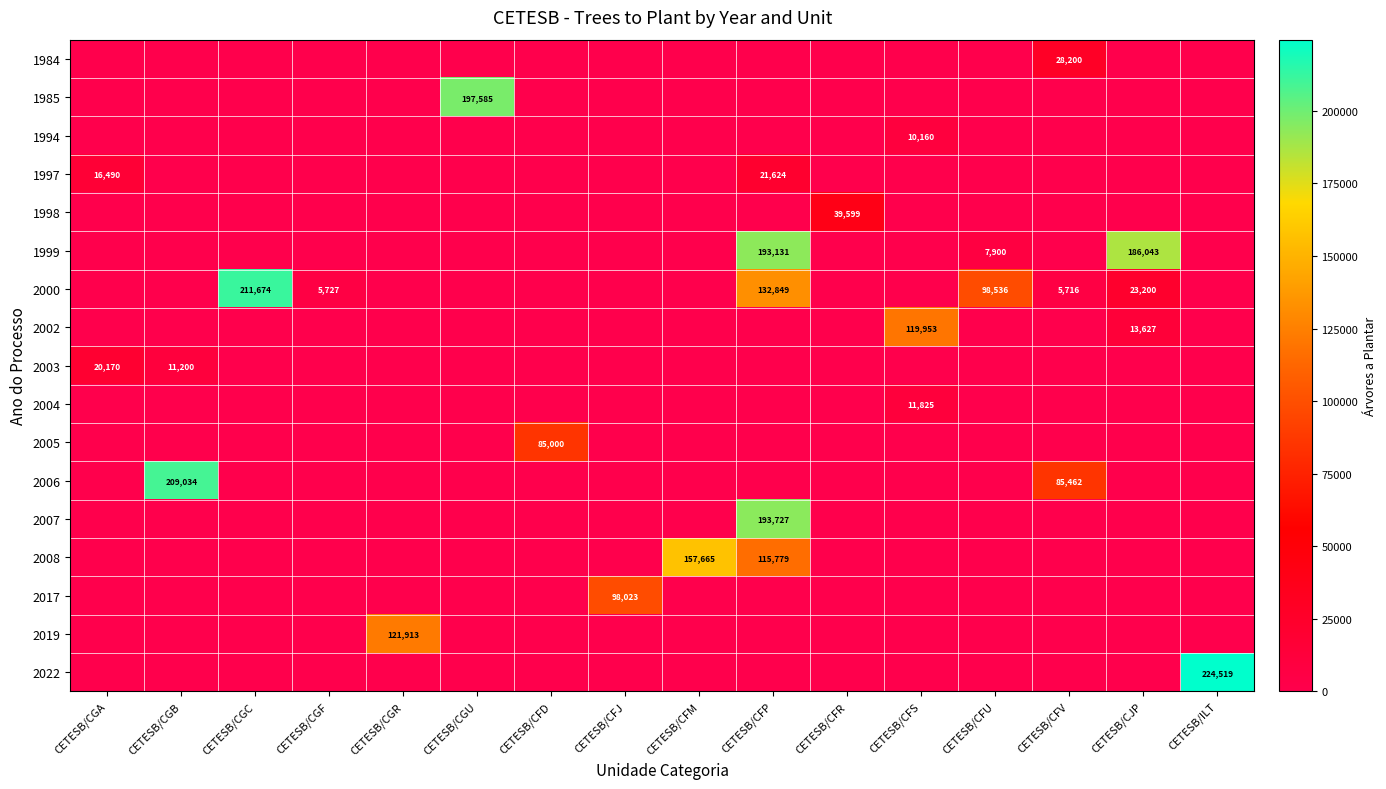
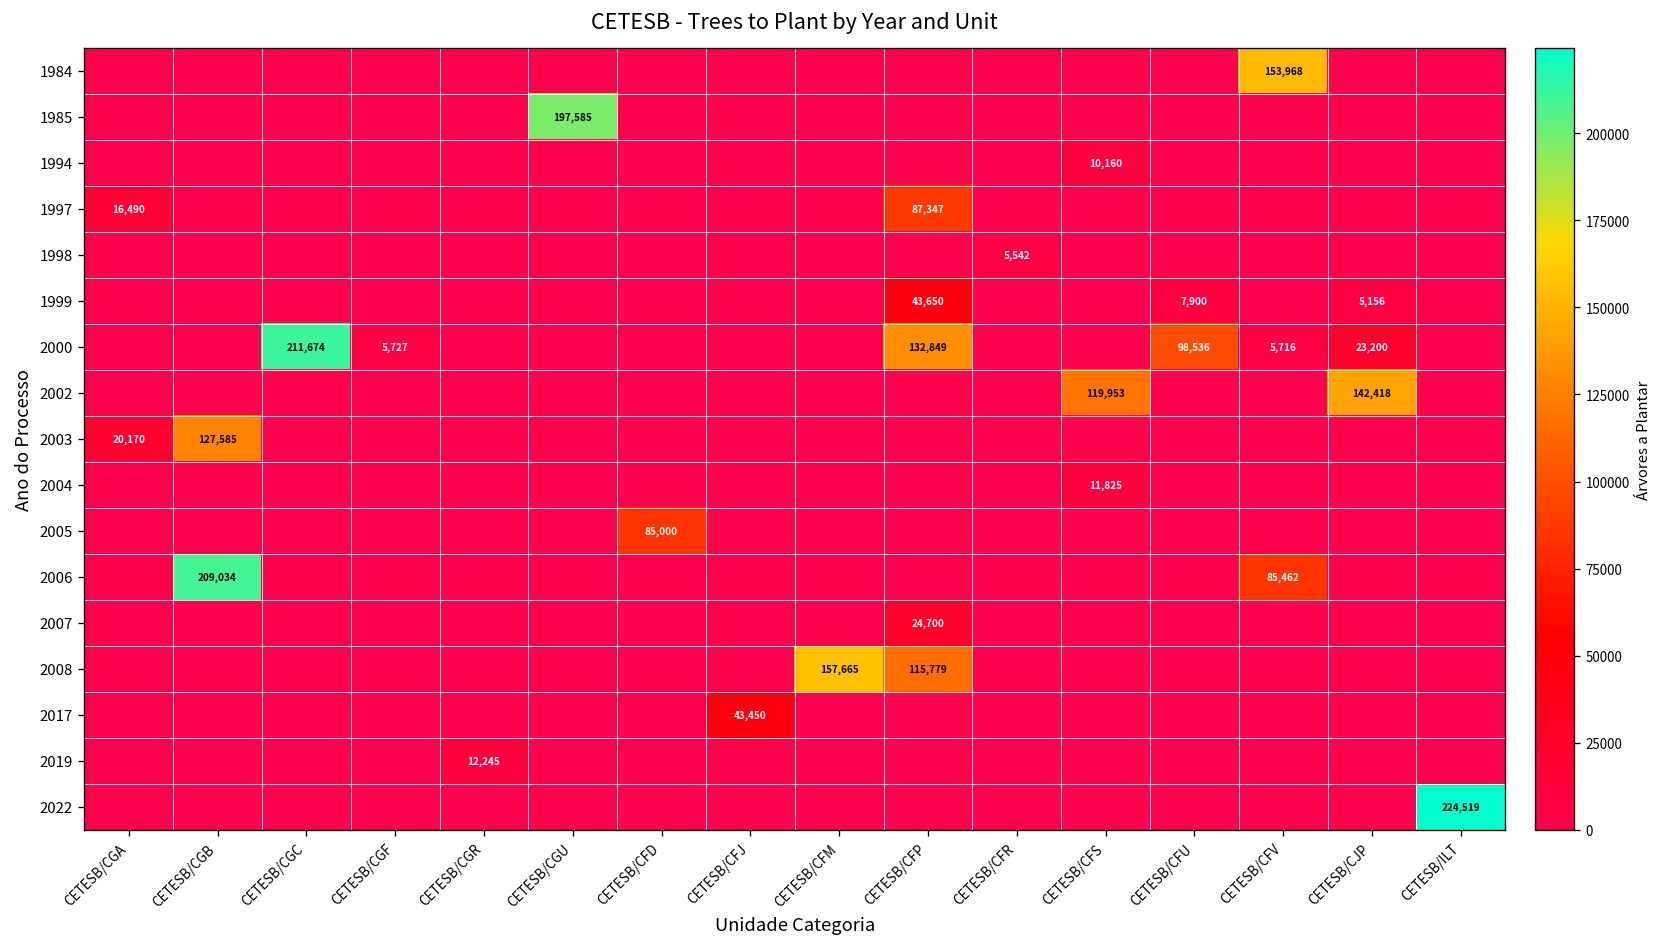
1984, CETESB/CFV: 28,200 -> 153,968
1997, CETESB/CFP: 21,624 -> 87,347
1998, CETESB/CFR: 39,599 -> 5,542
1999, CETESB/CFP: 193,131 -> 43,650
1999, CETESB/CJP: 186,043 -> 5,156
2002, CETESB/CJP: 13,627 -> 142,418
2003, CETESB/CGB: 11,200 -> 127,585
2007, CETESB/CFP: 193,727 -> 24,700
2017, CETESB/CFJ: 98,023 -> 43,450
2019, CETESB/CGR: 121,913 -> 12,245
